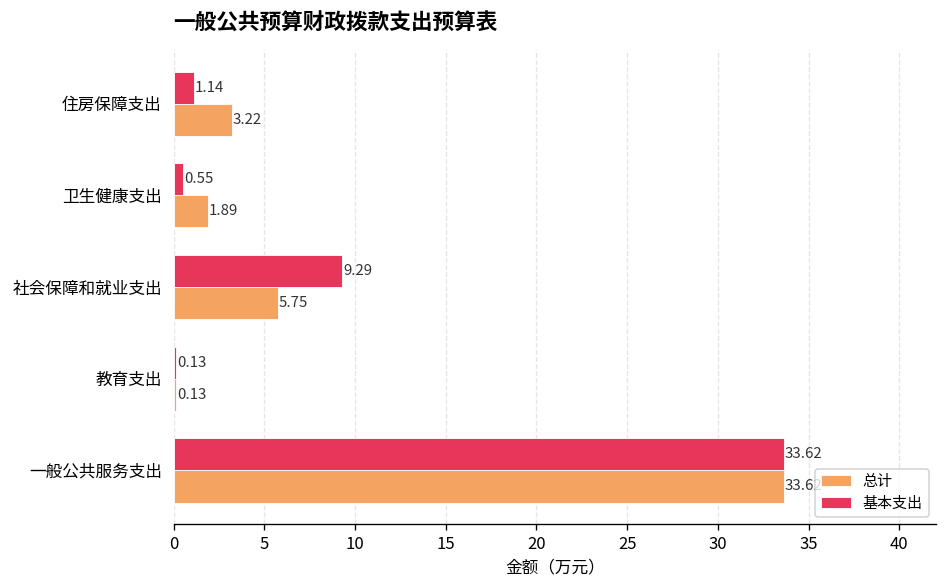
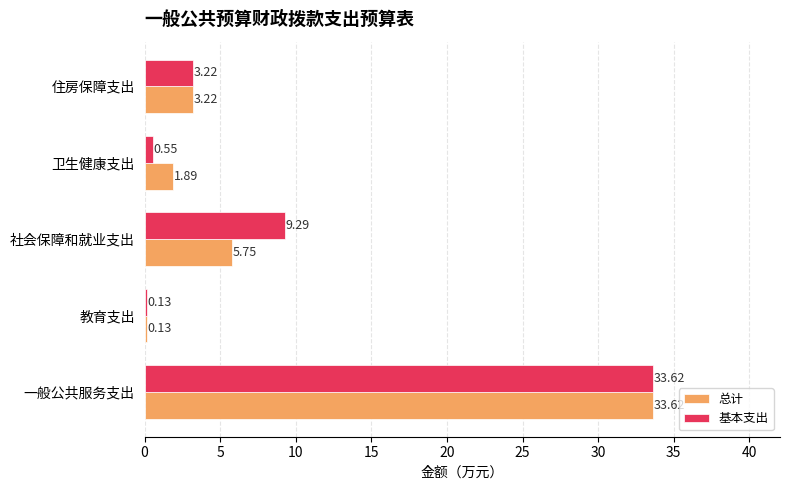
基本支出, 住房保障支出: 1.14 -> 3.22
